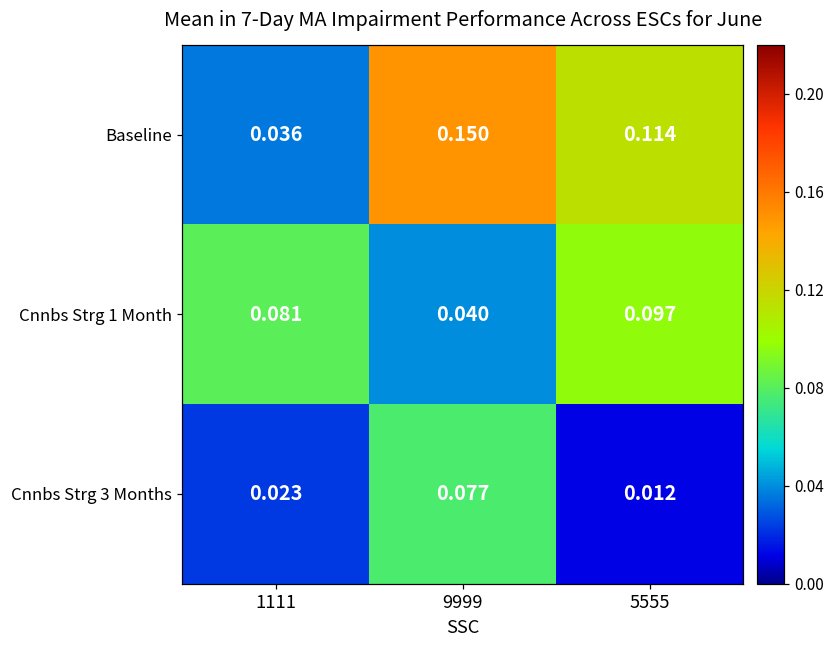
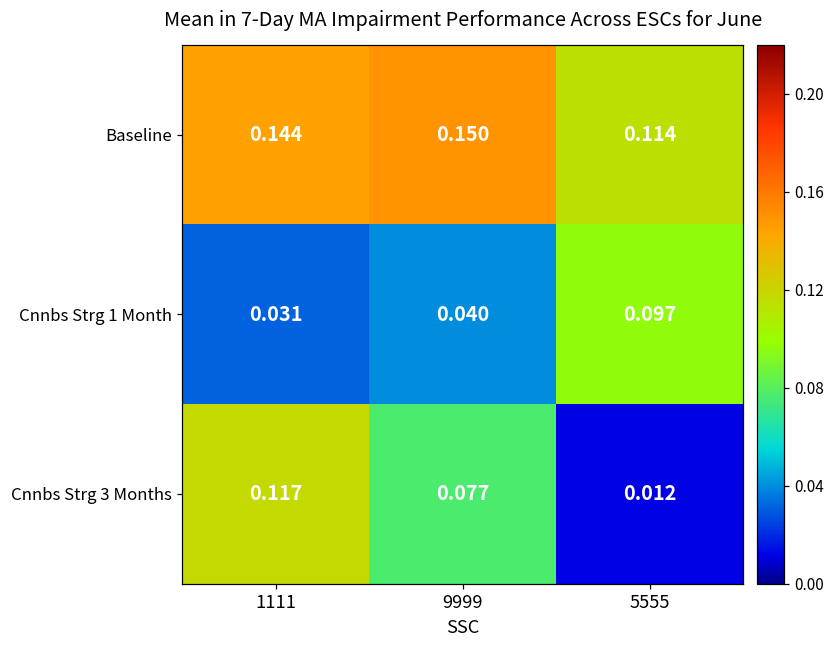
Baseline, 1111: 0.036 -> 0.144
Cnnbs Strg 1 Month, 1111: 0.081 -> 0.031
Cnnbs Strg 3 Months, 1111: 0.023 -> 0.117
